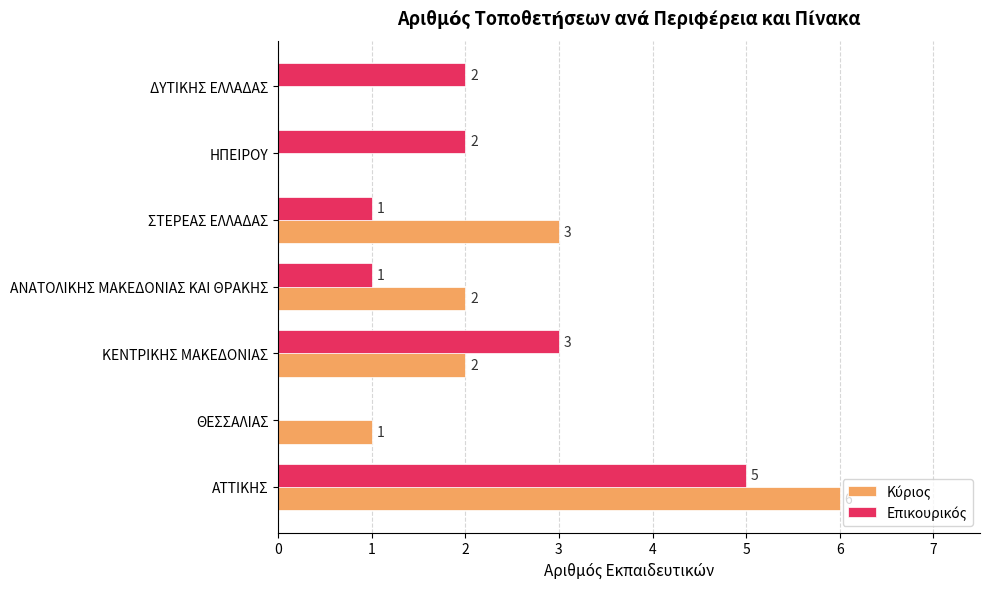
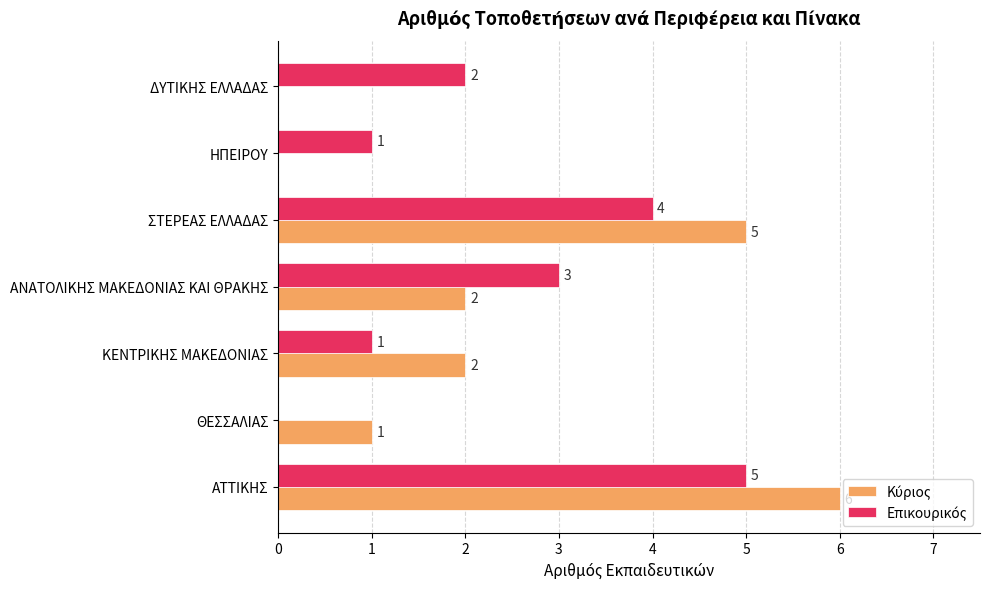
Επικουρικός, ΗΠΕΙΡΟΥ: 2 -> 1
Επικουρικός, ΣΤΕΡΕΑΣ ΕΛΛΑΔΑΣ: 1 -> 4
Κύριος, ΣΤΕΡΕΑΣ ΕΛΛΑΔΑΣ: 3 -> 5
Επικουρικός, ΑΝΑΤΟΛΙΚΗΣ ΜΑΚΕΔΟΝΙΑΣ ΚΑΙ ΘΡΑΚΗΣ: 1 -> 3
Επικουρικός, ΚΕΝΤΡΙΚΗΣ ΜΑΚΕΔΟΝΙΑΣ: 3 -> 1
